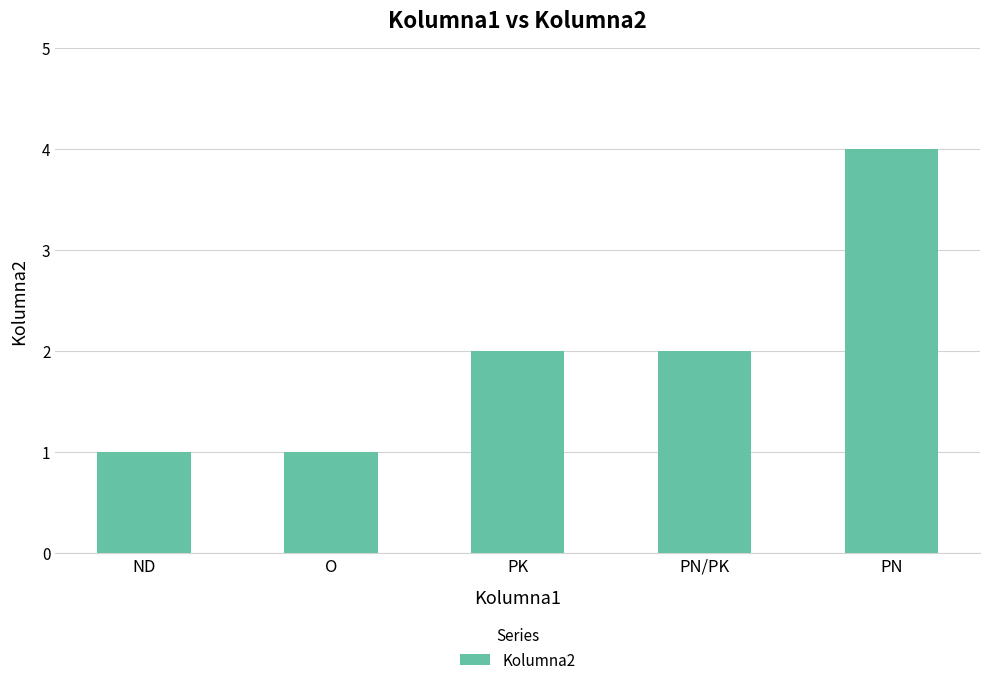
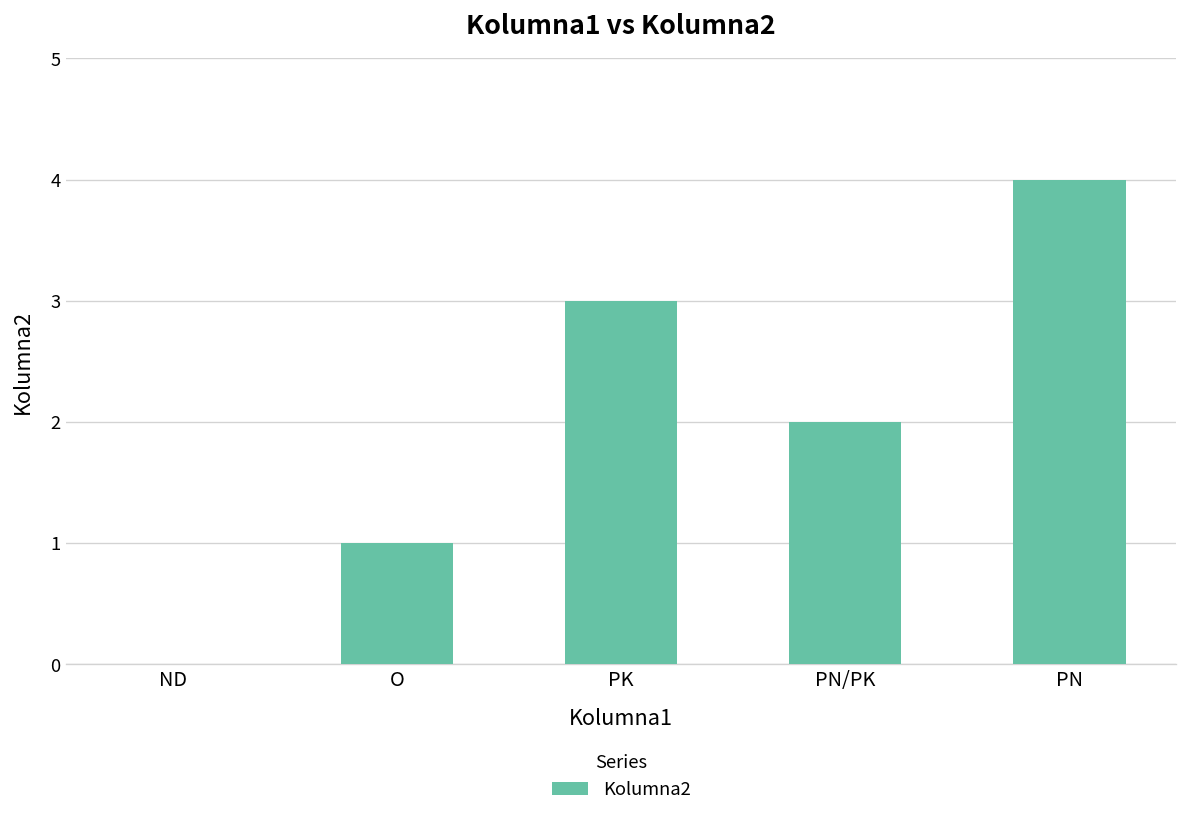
ND: 1 -> 0
PK: 2 -> 3
